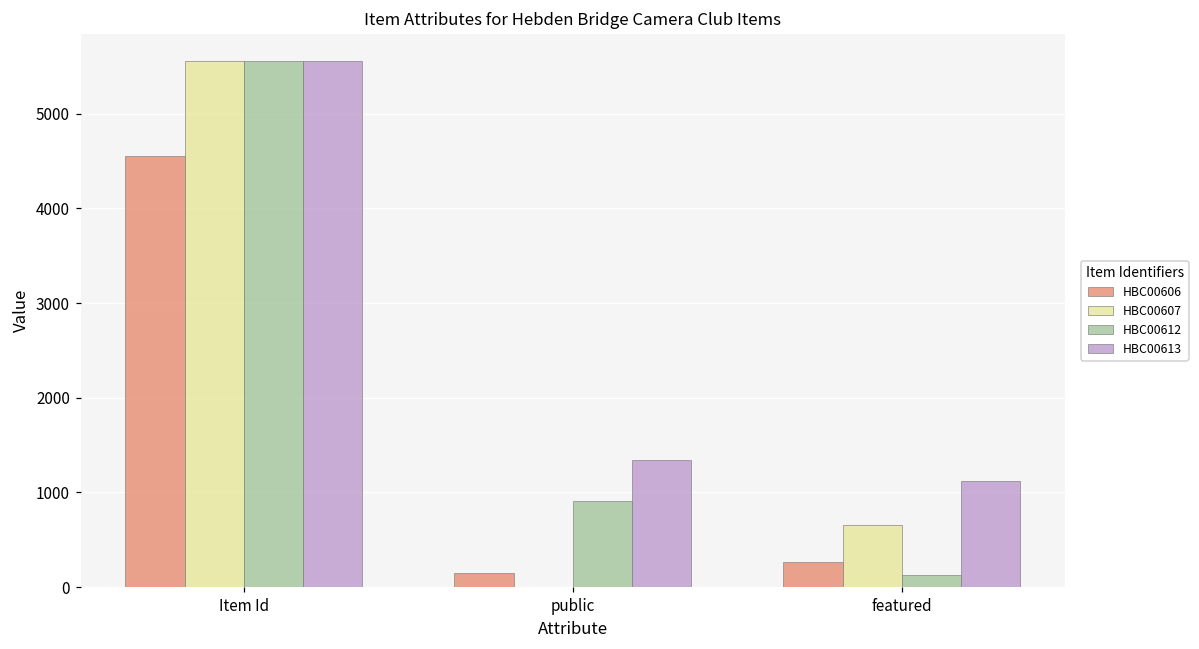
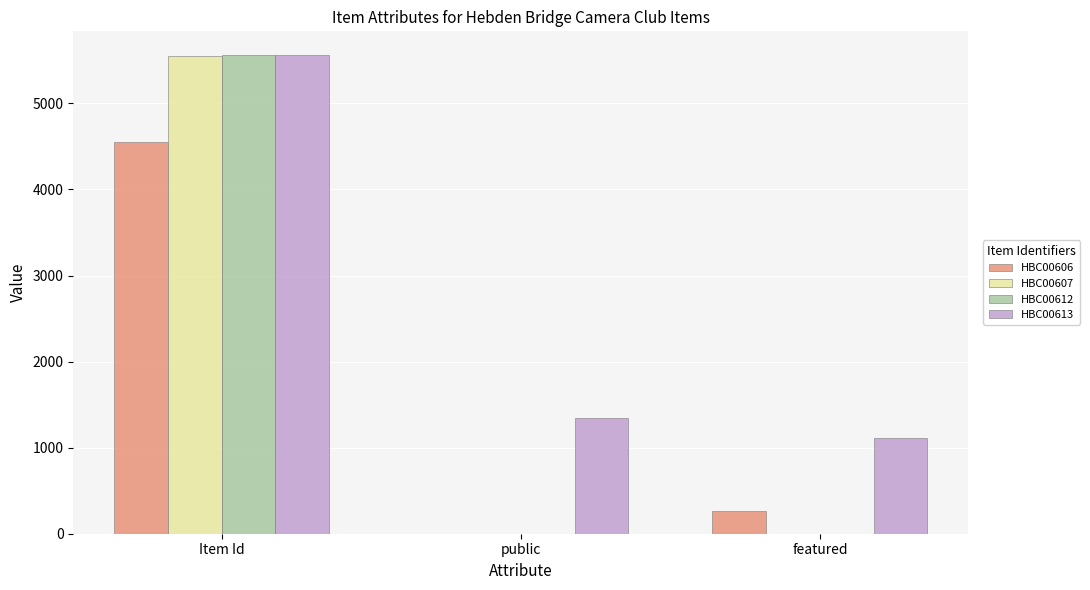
HBC00606, public: 100 -> 0
HBC00612, public: 900 -> 0
HBC00607, featured: 700 -> 0
HBC00612, featured: 100 -> 0
